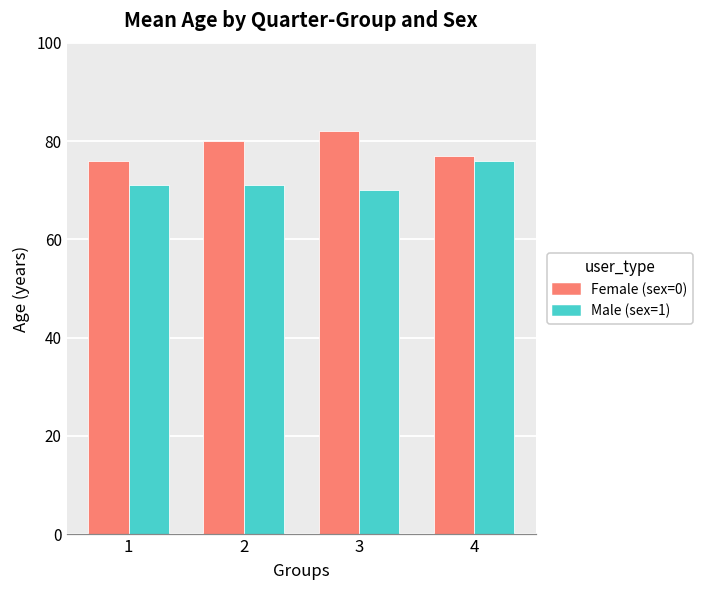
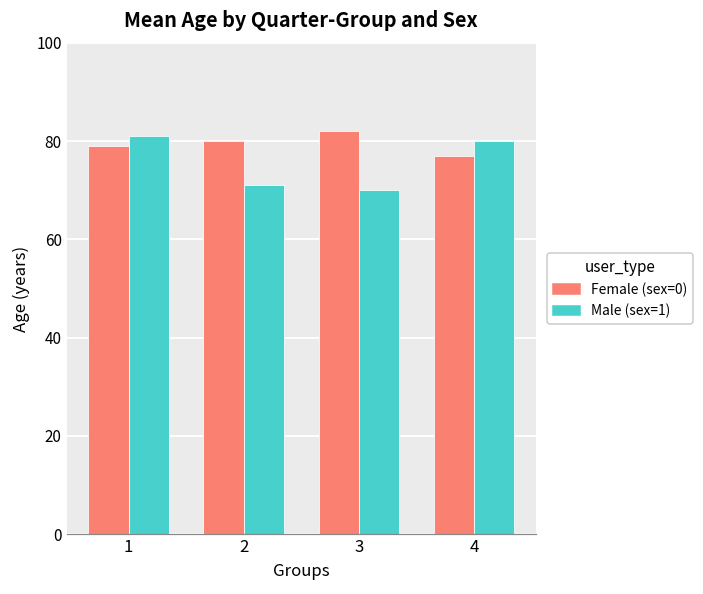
Female (sex=0), 1: 76 -> 79
Male (sex=1), 1: 71 -> 81
Male (sex=1), 4: 76 -> 80
